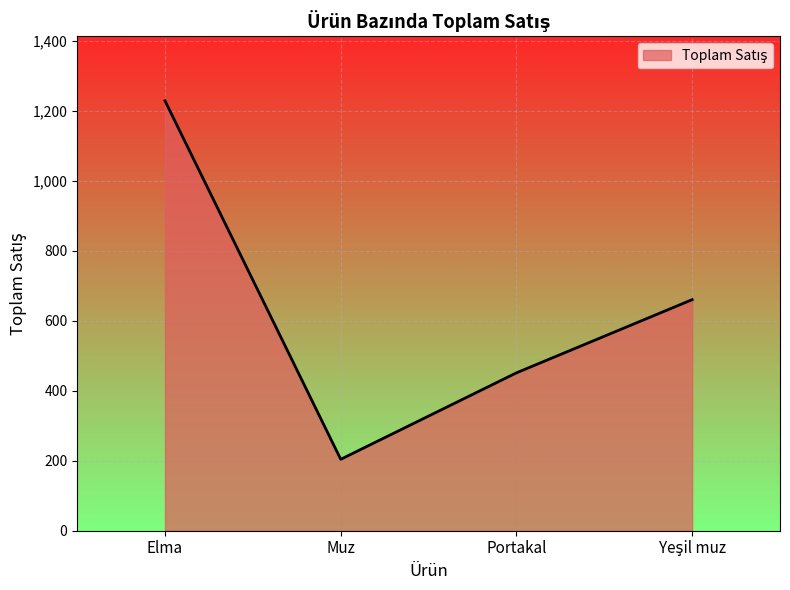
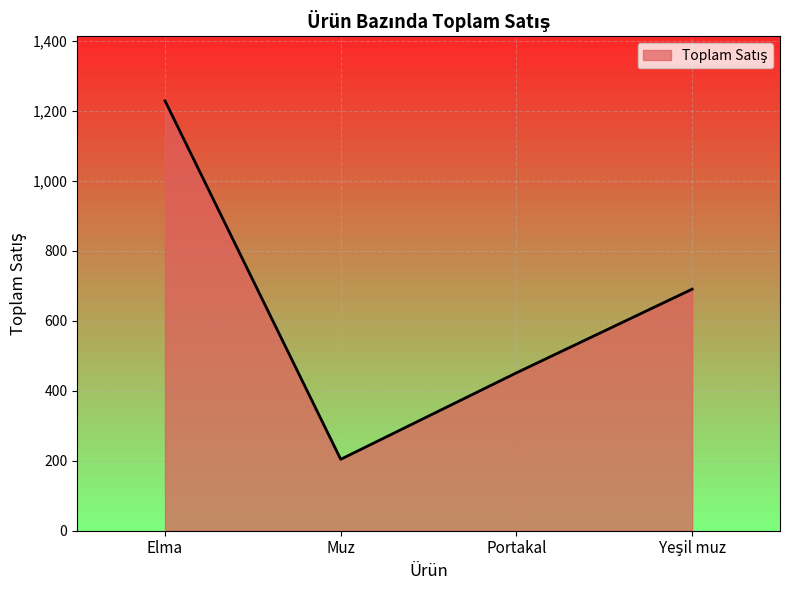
Yeşil muz: 660 -> 690
